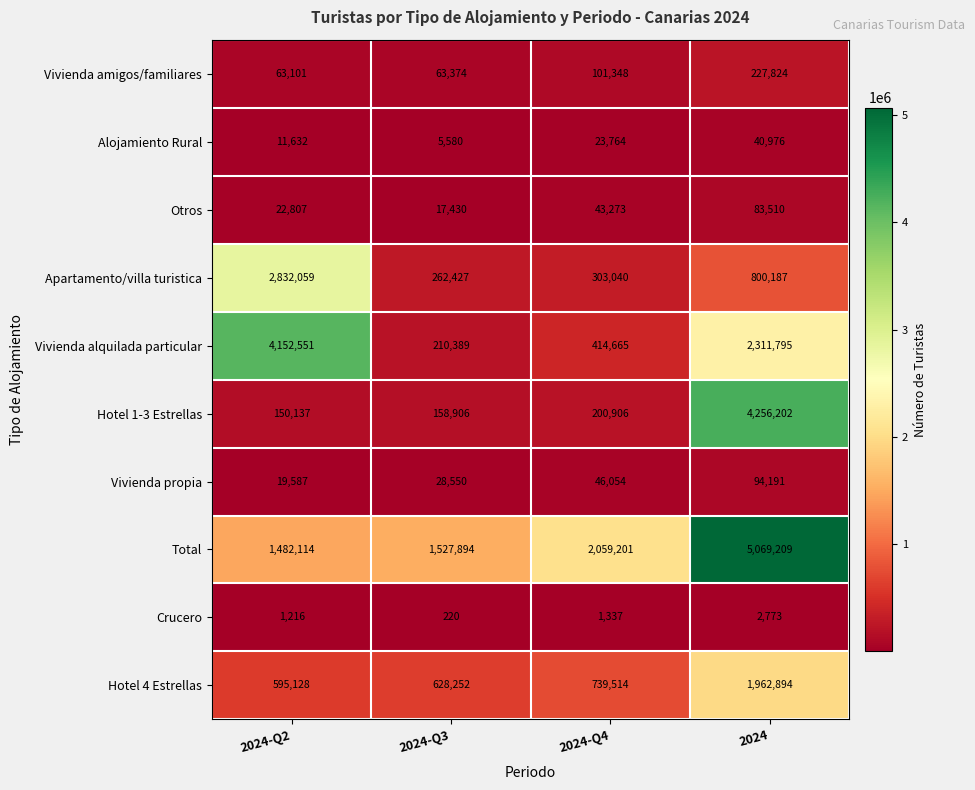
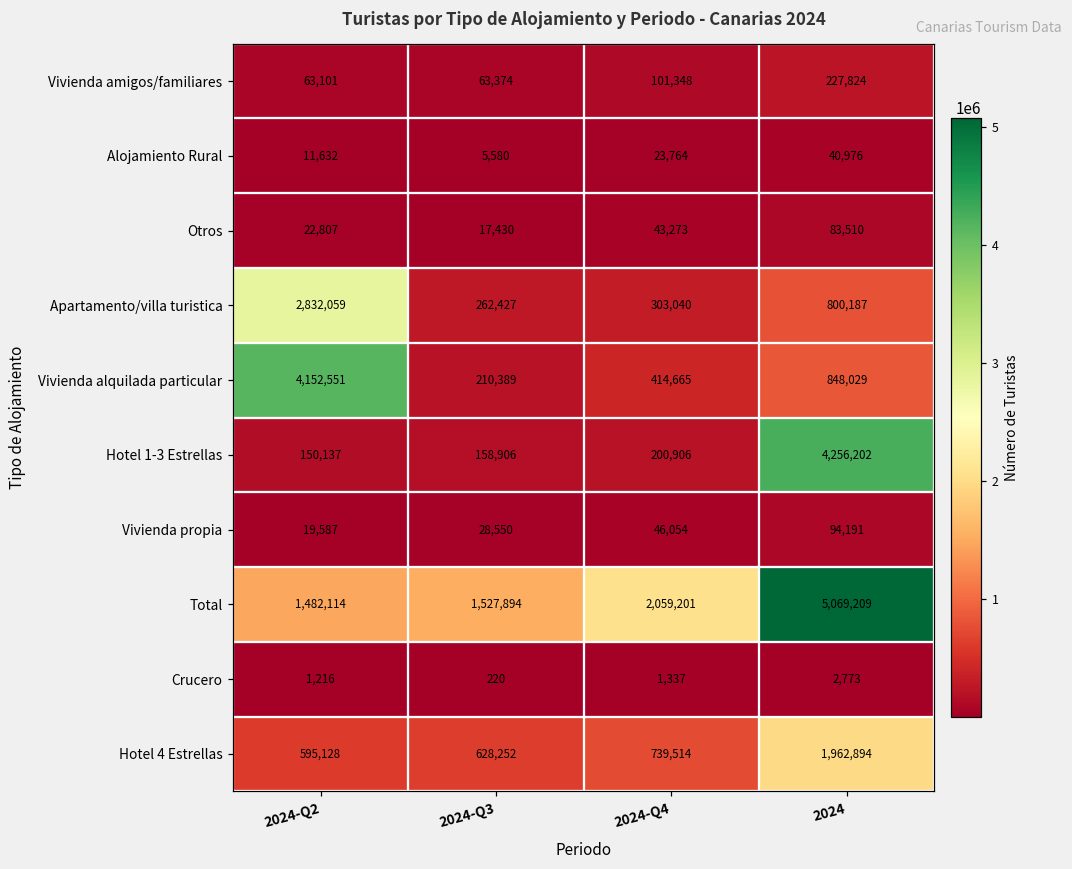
Vivienda alquilada particular, 2024: 2,311,795 -> 848,029
